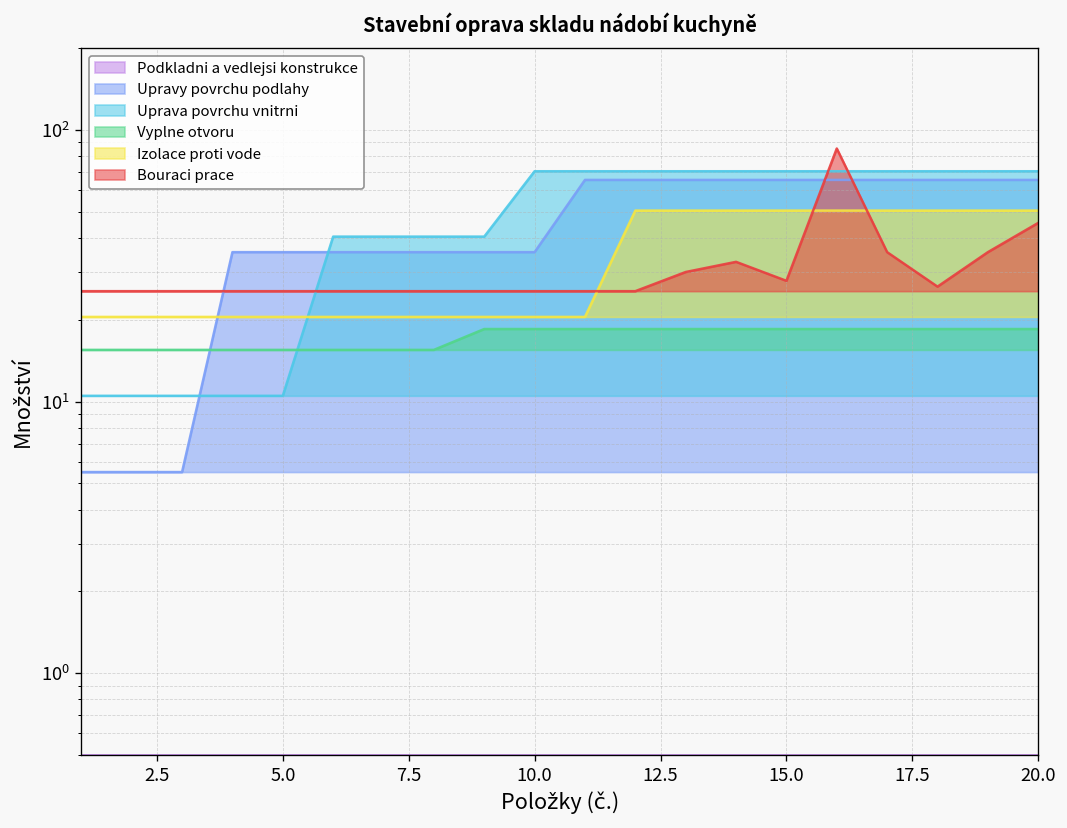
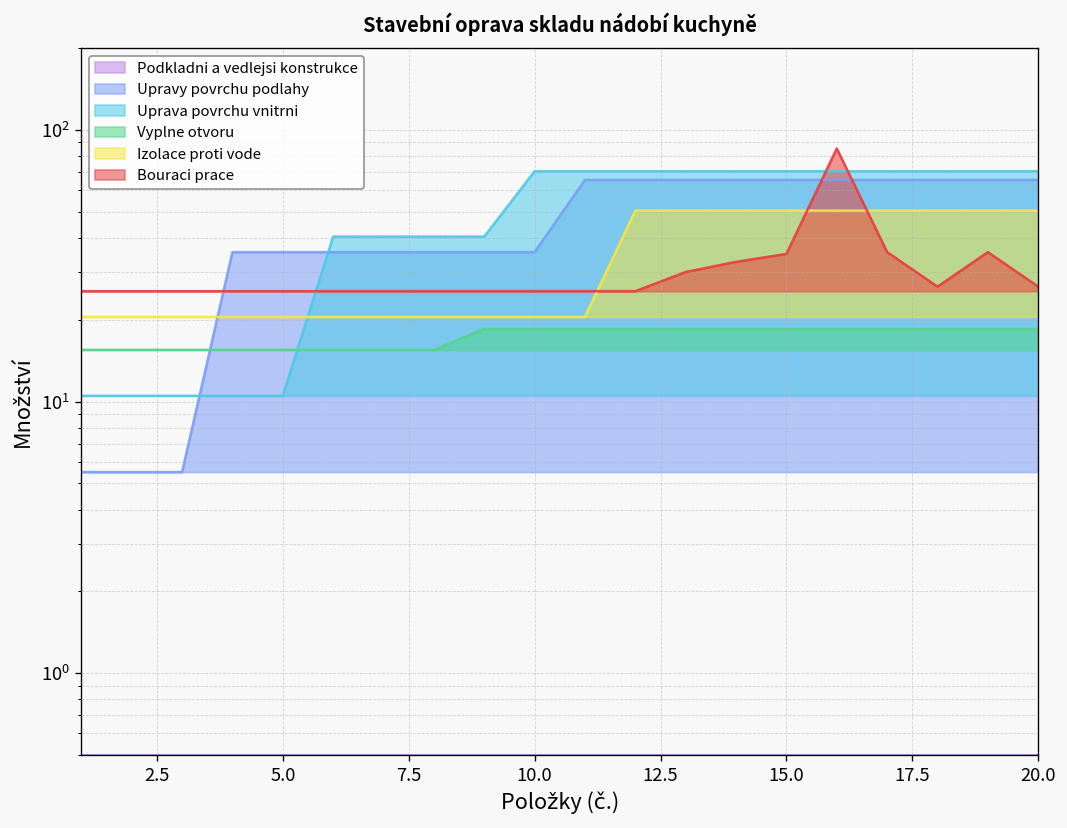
Bouraci prace, 15.0: 28 -> 35
Bouraci prace, 20.0: 46 -> 27
